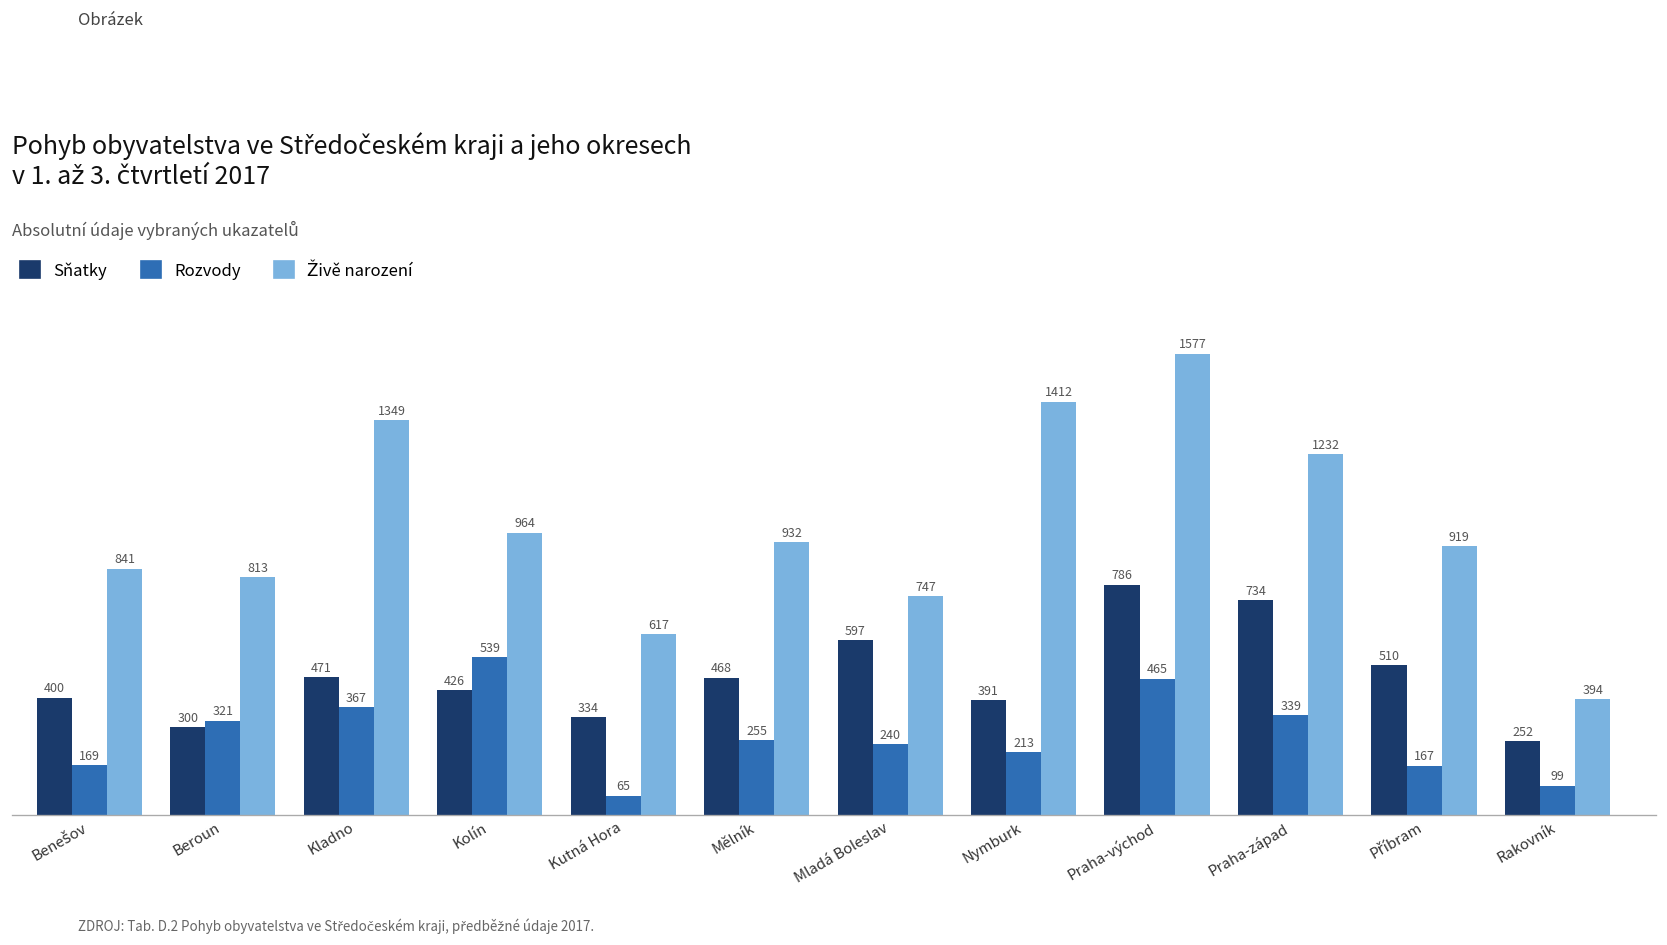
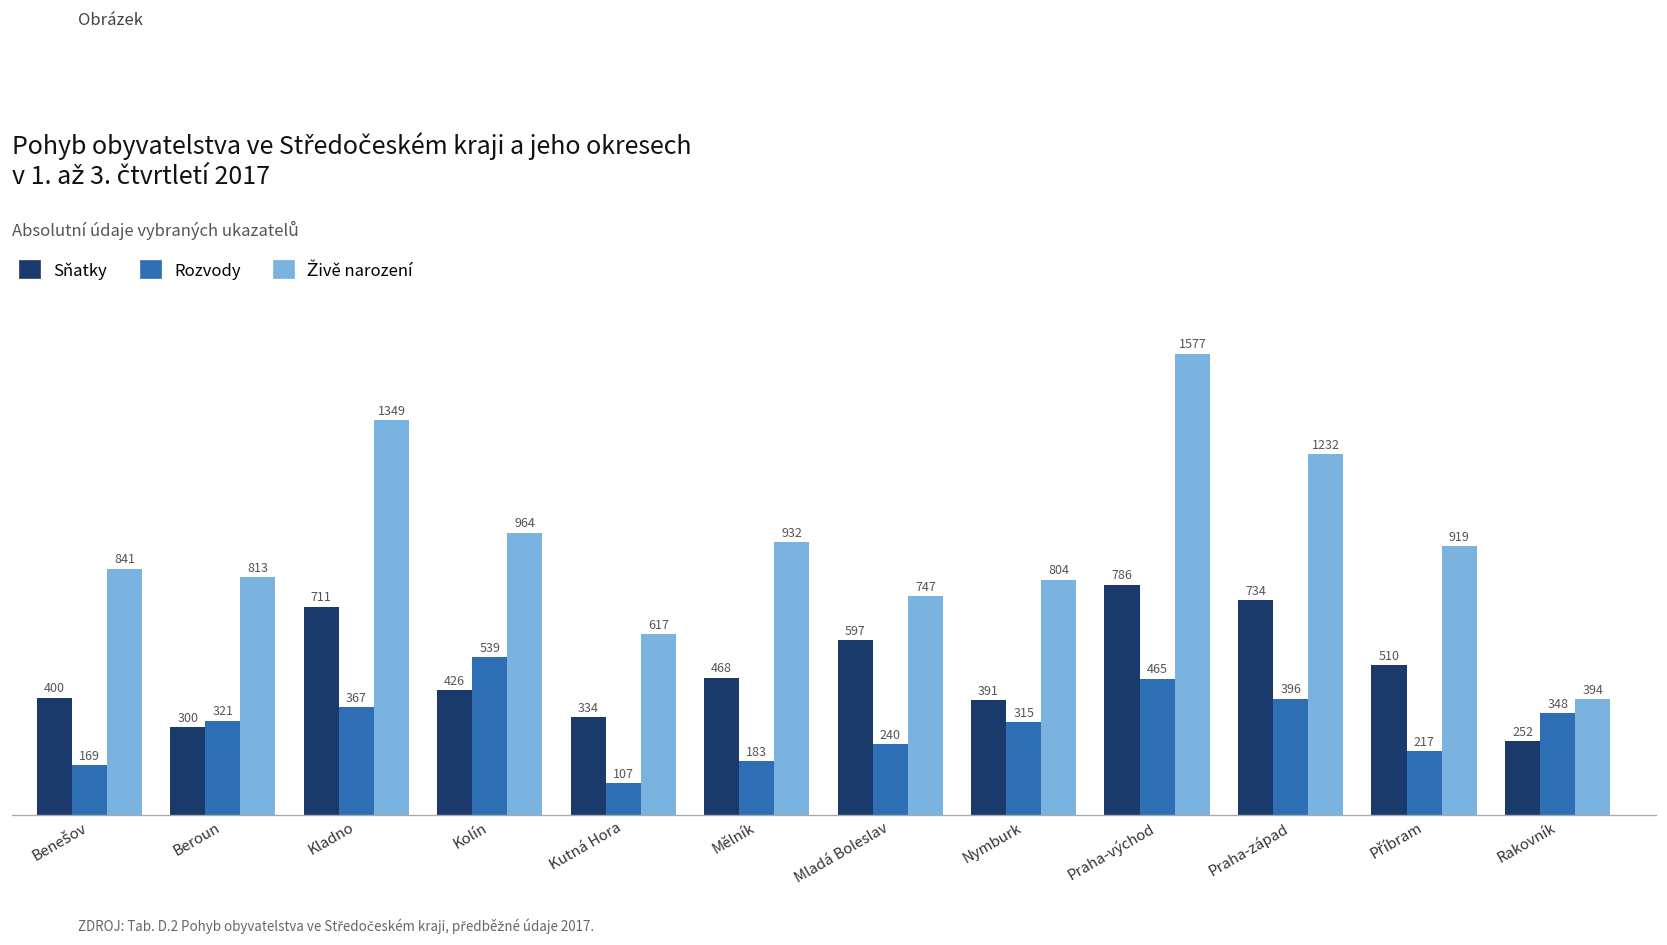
Sňatky, Kladno: 471 -> 711
Rozvody, Kutná Hora: 65 -> 107
Rozvody, Mělník: 255 -> 183
Rozvody, Nymburk: 213 -> 315
Živě narození, Nymburk: 1412 -> 804
Rozvody, Praha-západ: 339 -> 396
Rozvody, Příbram: 167 -> 217
Rozvody, Rakovník: 99 -> 348
